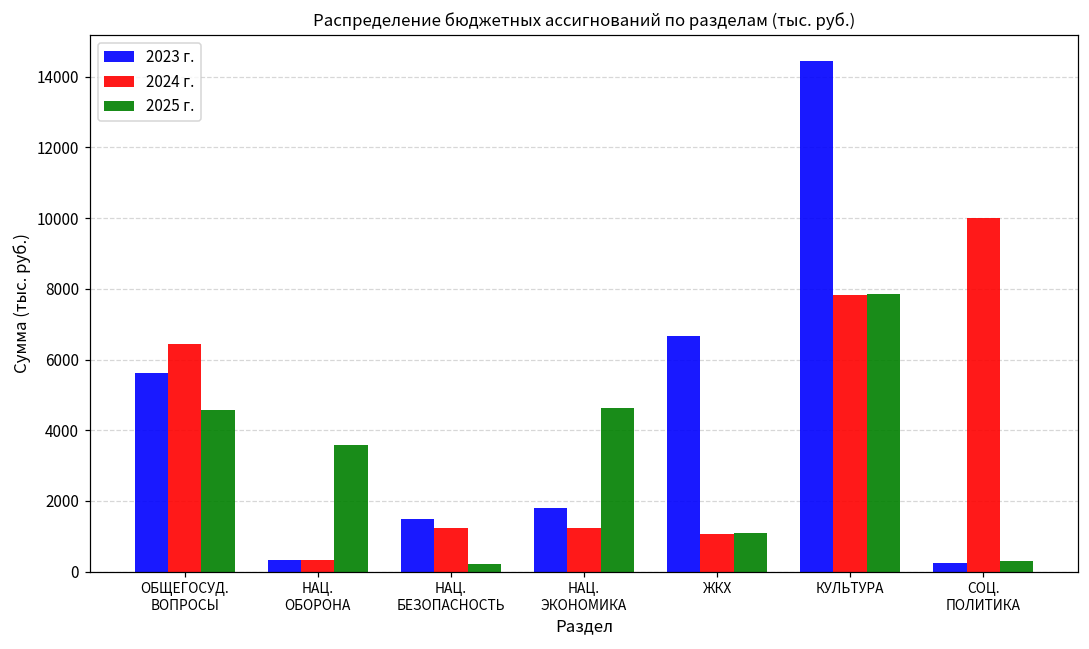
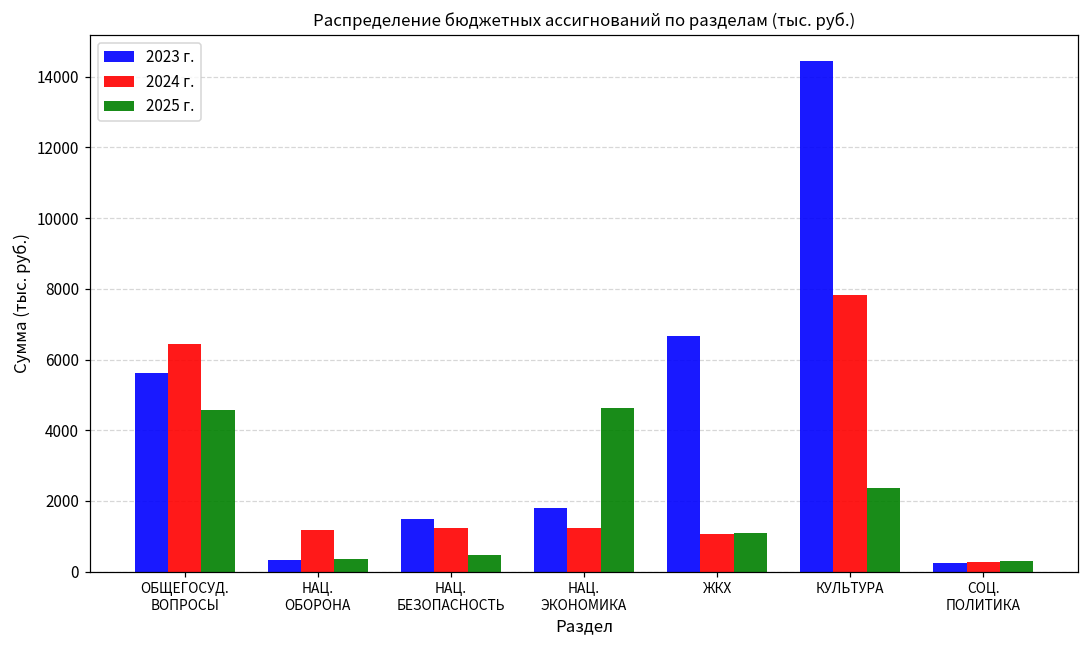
2024 г., НАЦ. ОБОРОНА: 300 -> 1200
2025 г., НАЦ. ОБОРОНА: 3600 -> 400
2025 г., НАЦ. БЕЗОПАСНОСТЬ: 200 -> 500
2025 г., КУЛЬТУРА: 7900 -> 2400
2024 г., СОЦ. ПОЛИТИКА: 10000 -> 300
